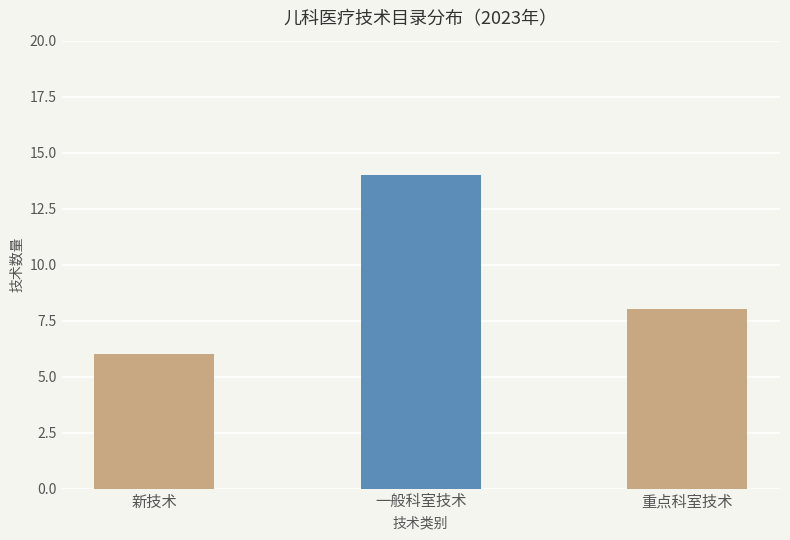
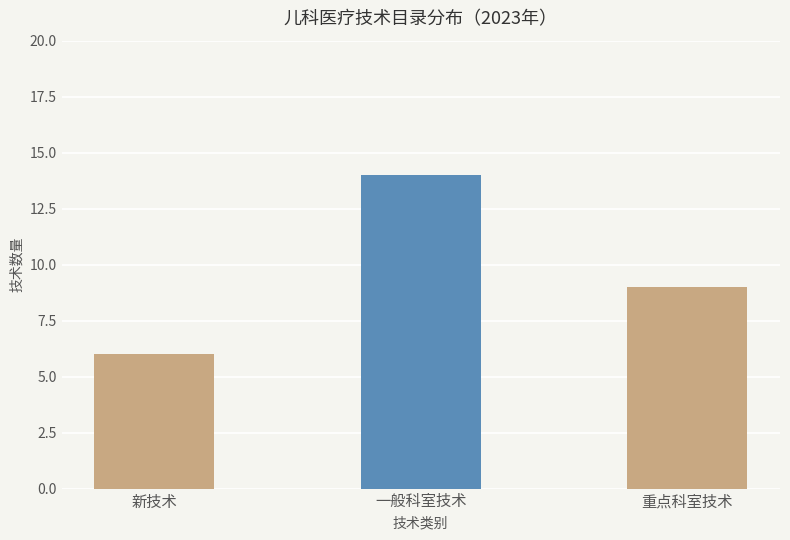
重点科室技术: 8 -> 9
